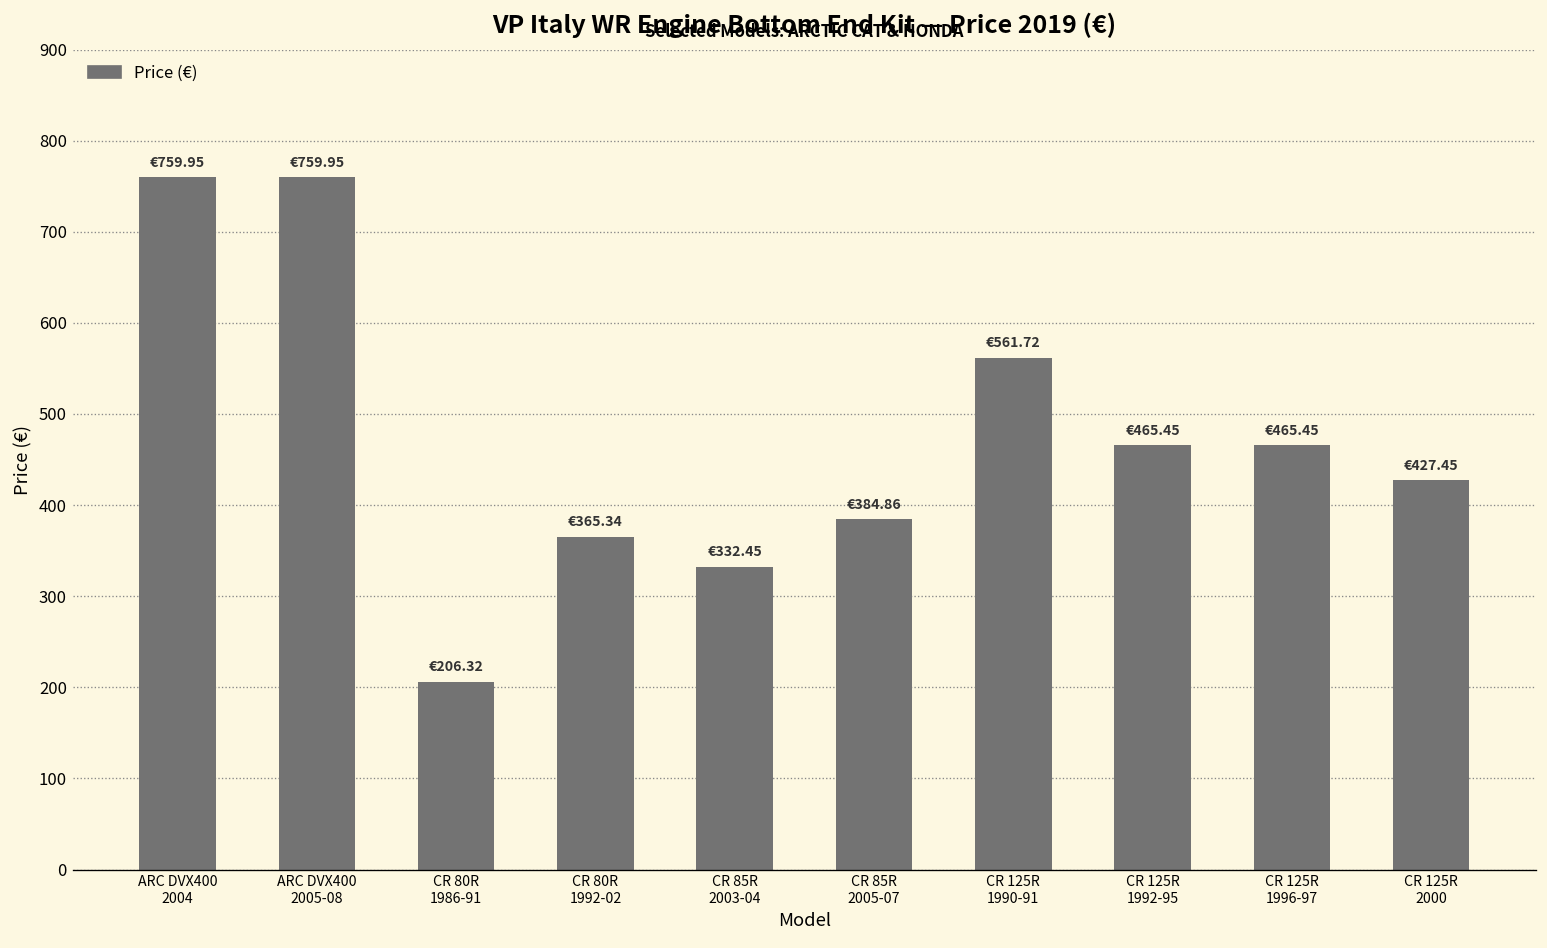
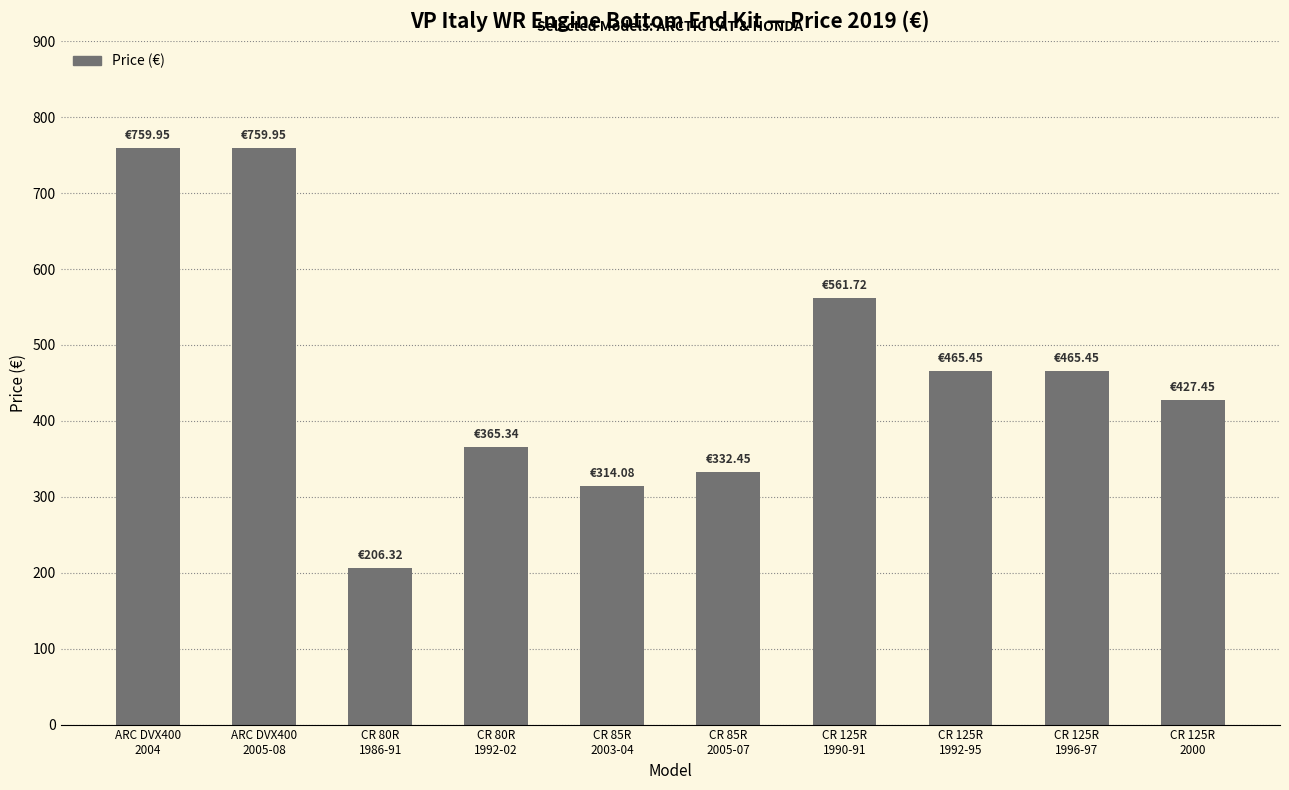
CR 85R 2003-04: €332.45 -> €314.08
CR 85R 2005-07: €384.86 -> €332.45
